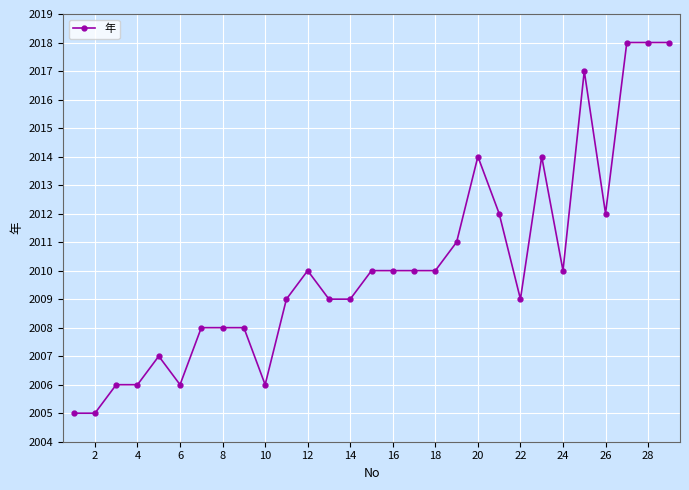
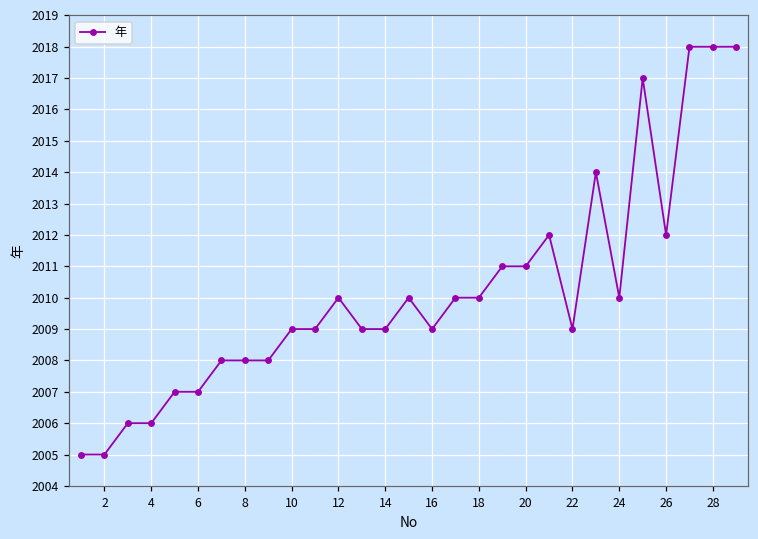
6: 2006 -> 2007
10: 2006 -> 2009
16: 2010 -> 2009
20: 2014 -> 2011
